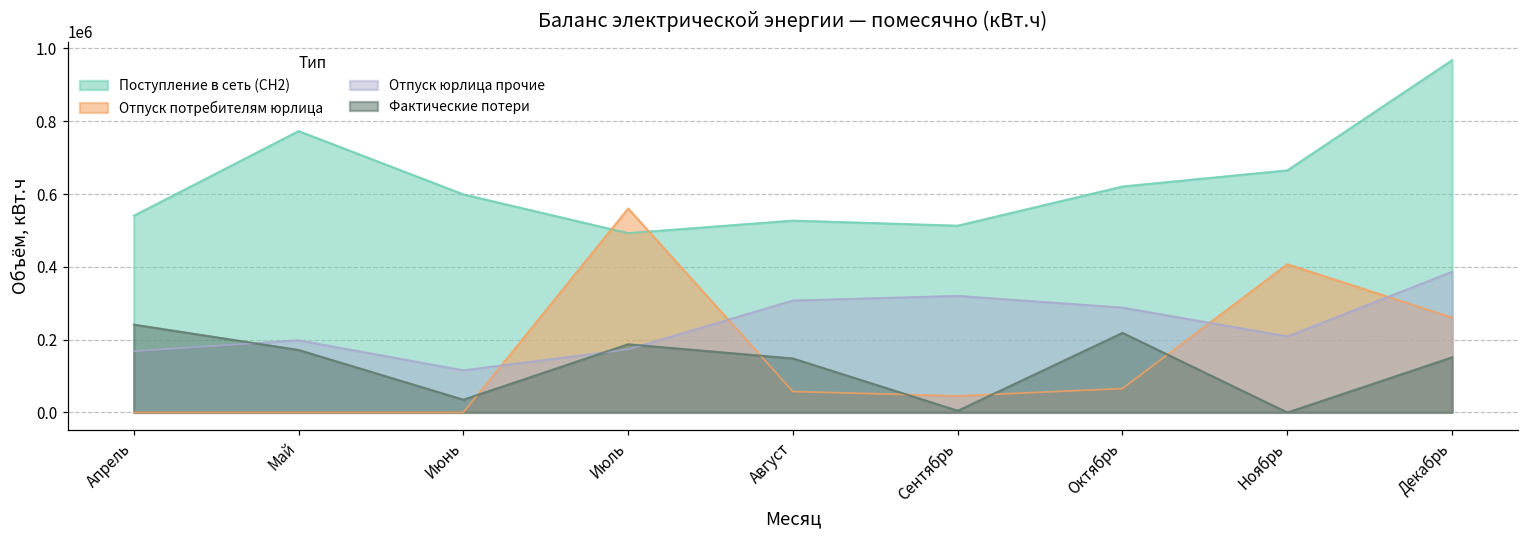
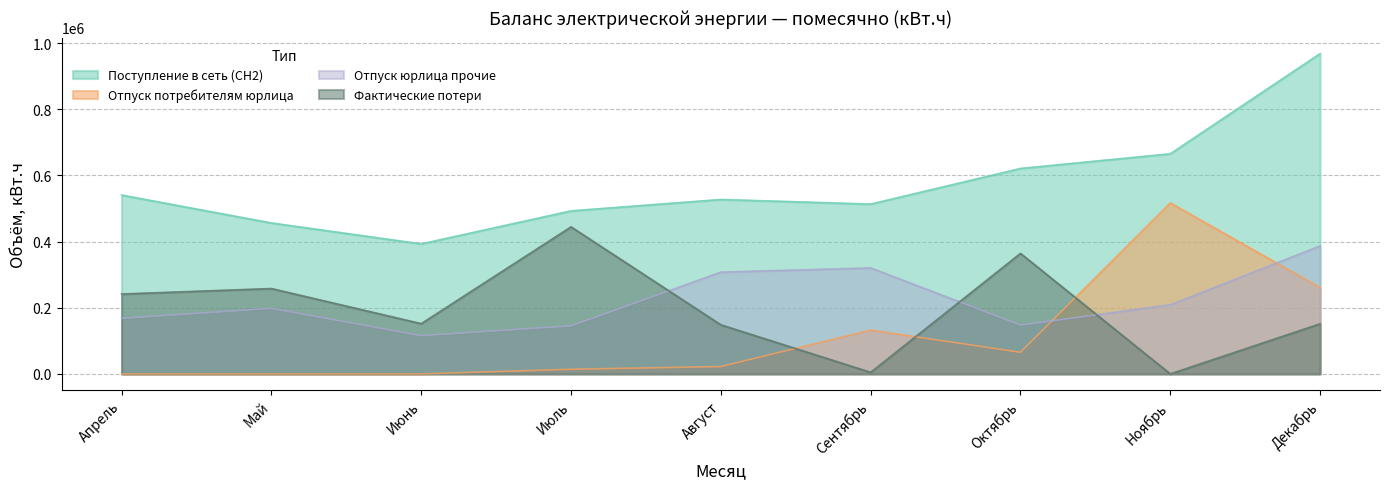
Поступление в сеть (СН2), Май: 770000 -> 460000
Фактические потери, Май: 170000 -> 260000
Поступление в сеть (СН2), Июнь: 600000 -> 390000
Фактические потери, Июнь: 40000 -> 150000
Отпуск потребителям юрлица, Июль: 560000 -> 10000
Отпуск юрлица прочие, Июль: 170000 -> 150000
Фактические потери, Июль: 190000 -> 440000
Отпуск потребителям юрлица, Август: 60000 -> 20000
Отпуск потребителям юрлица, Сентябрь: 50000 -> 130000
Отпуск юрлица прочие, Октябрь: 290000 -> 150000
Фактические потери, Октябрь: 220000 -> 360000
Отпуск потребителям юрлица, Ноябрь: 410000 -> 520000
